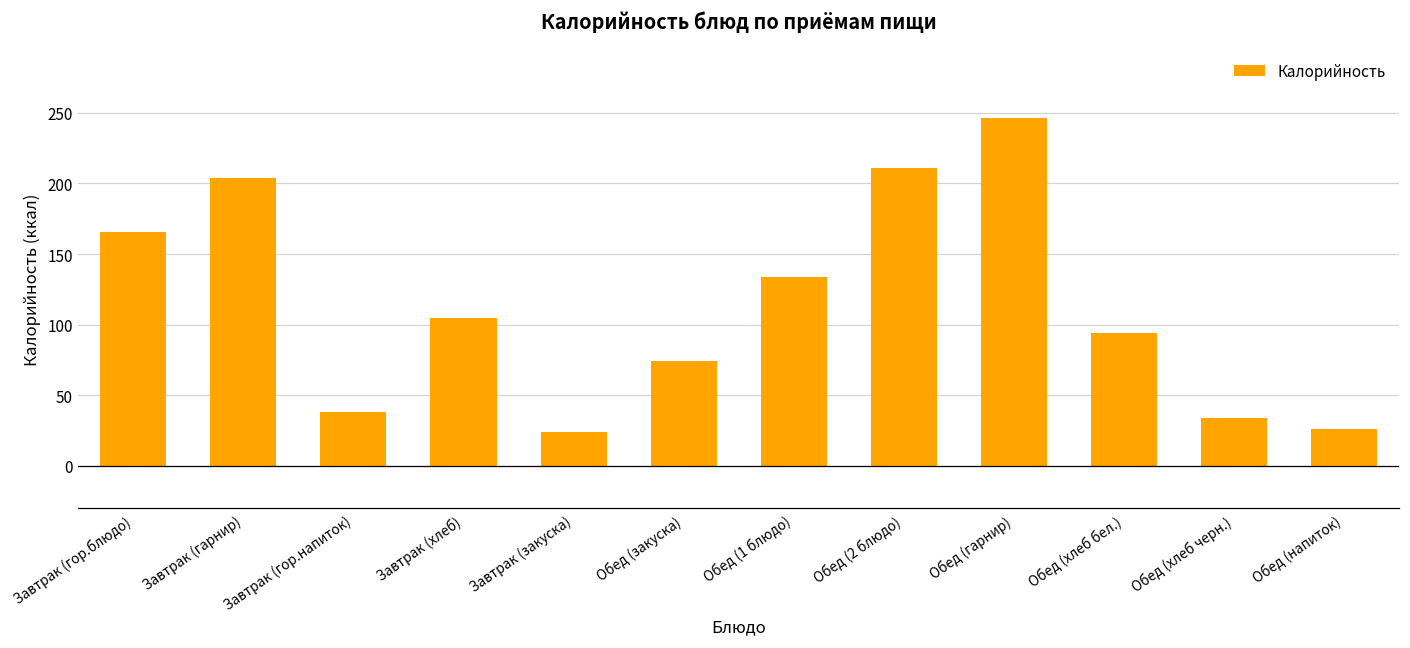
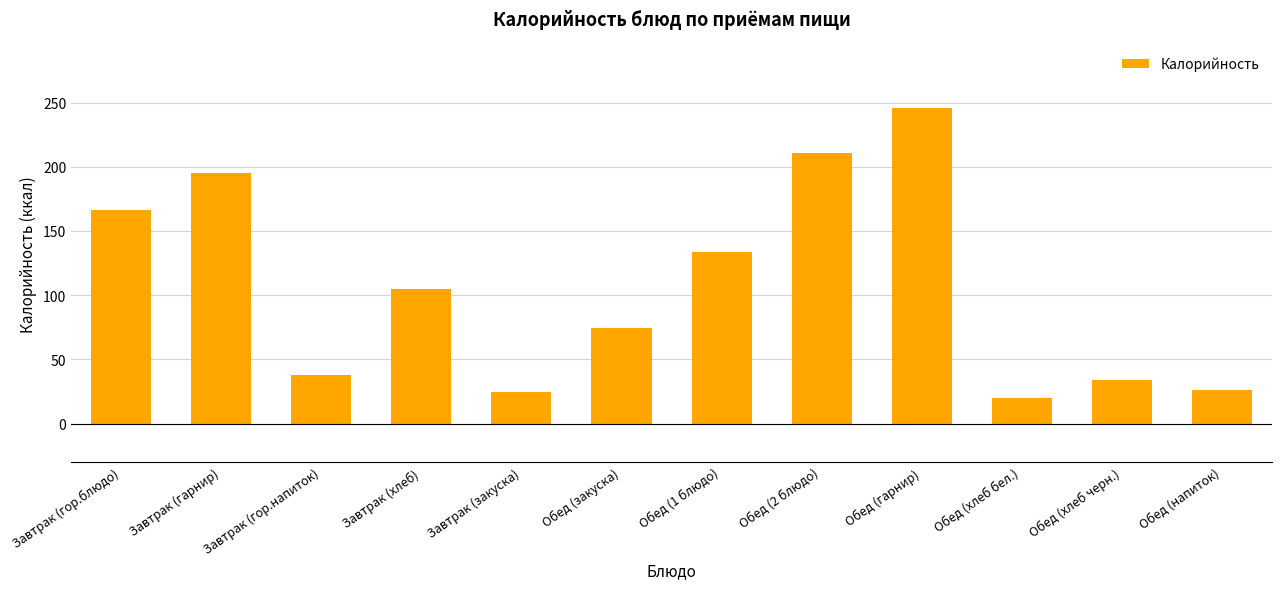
Завтрак (гарнир): 204 -> 195
Обед (хлеб бел.): 94 -> 20
